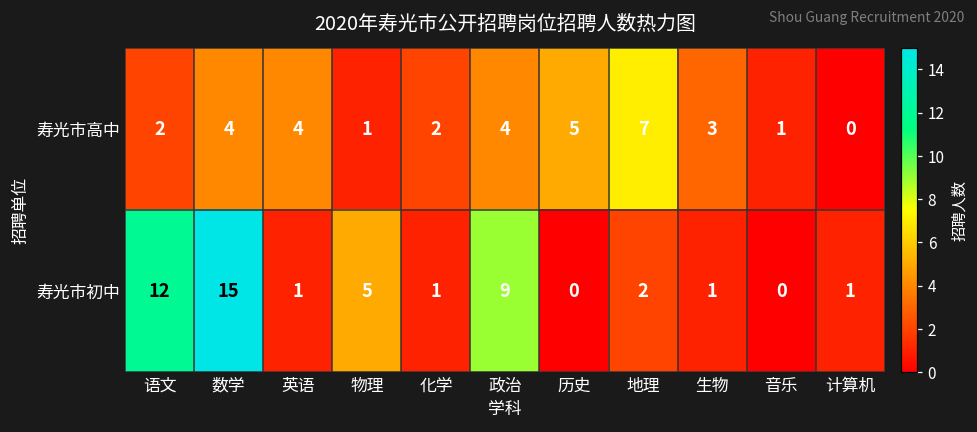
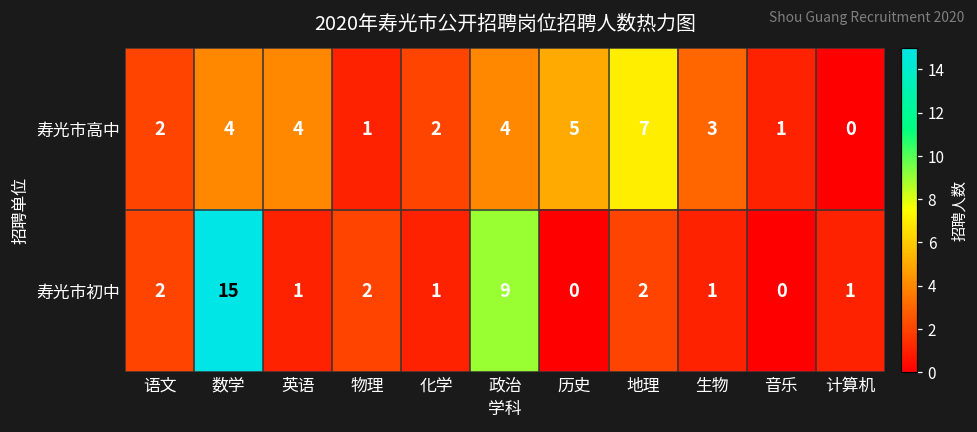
寿光市初中, 语文: 12 -> 2
寿光市初中, 物理: 5 -> 2
